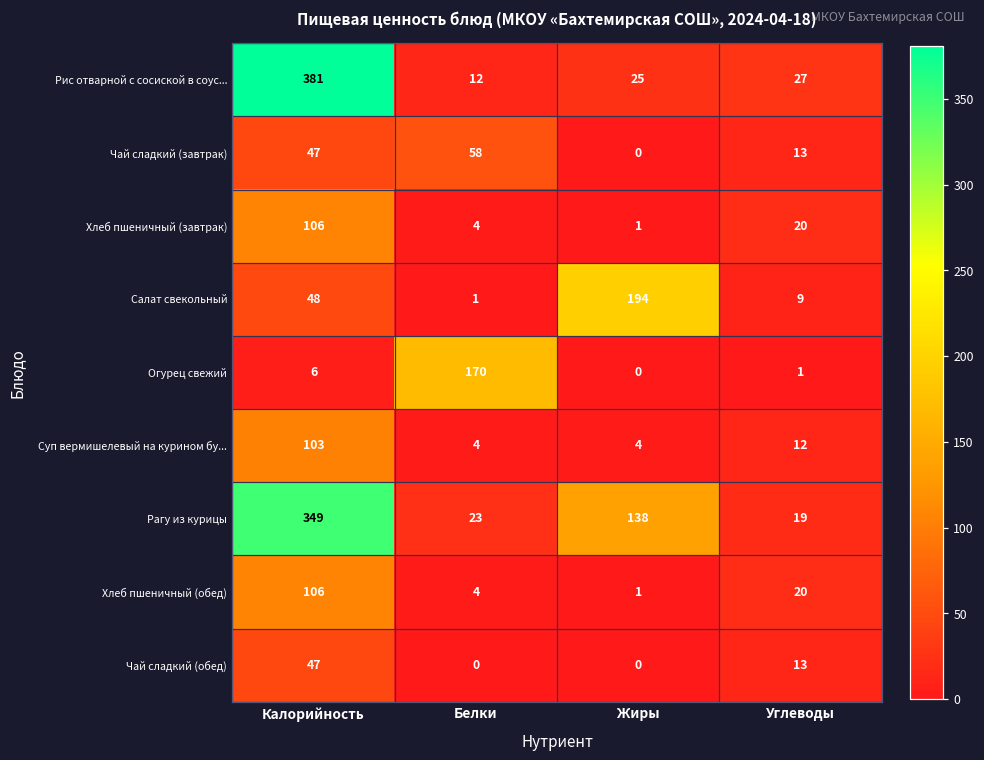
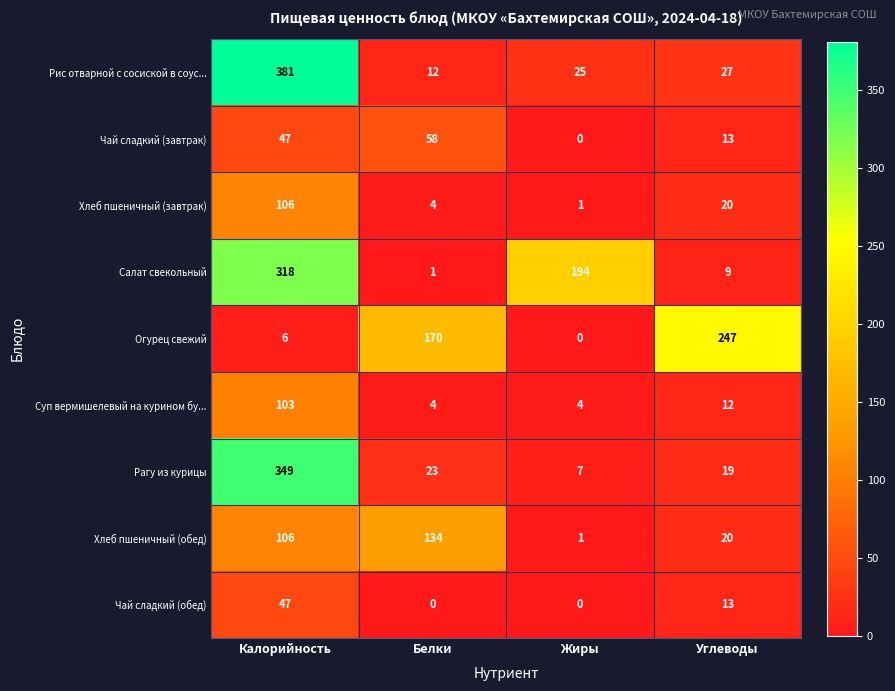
Салат свекольный, Калорийность: 48 -> 318
Огурец свежий, Углеводы: 1 -> 247
Рагу из курицы, Жиры: 138 -> 7
Хлеб пшеничный (обед), Белки: 4 -> 134
